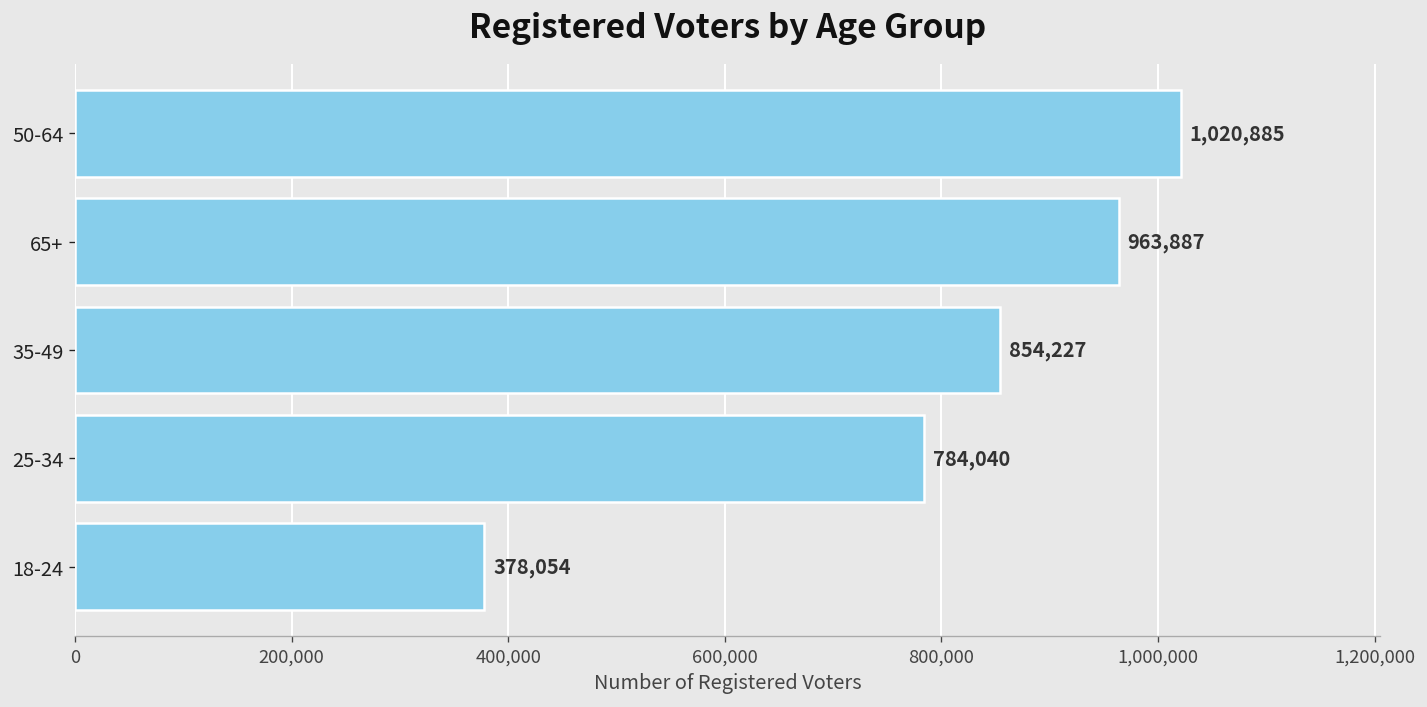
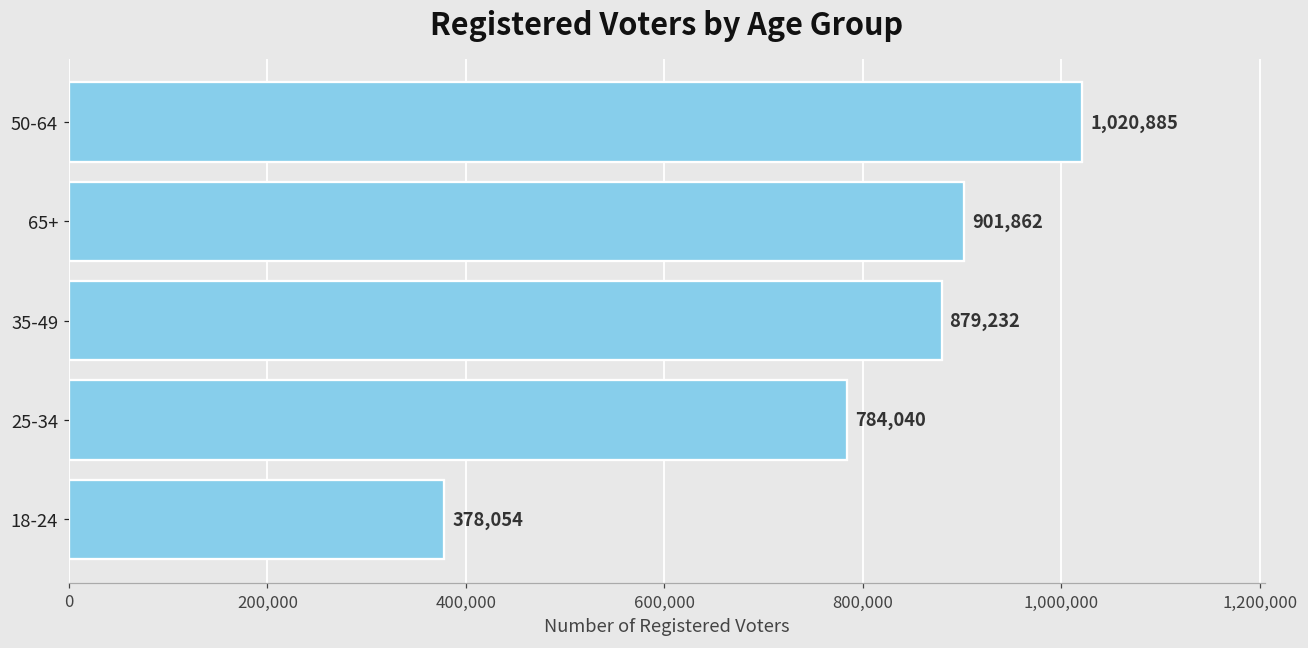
65+: 963,887 -> 901,862
35-49: 854,227 -> 879,232
